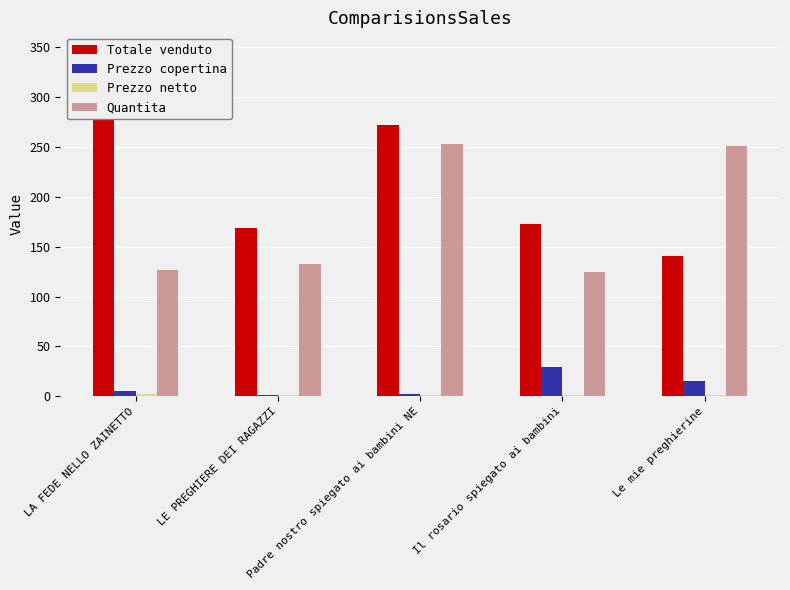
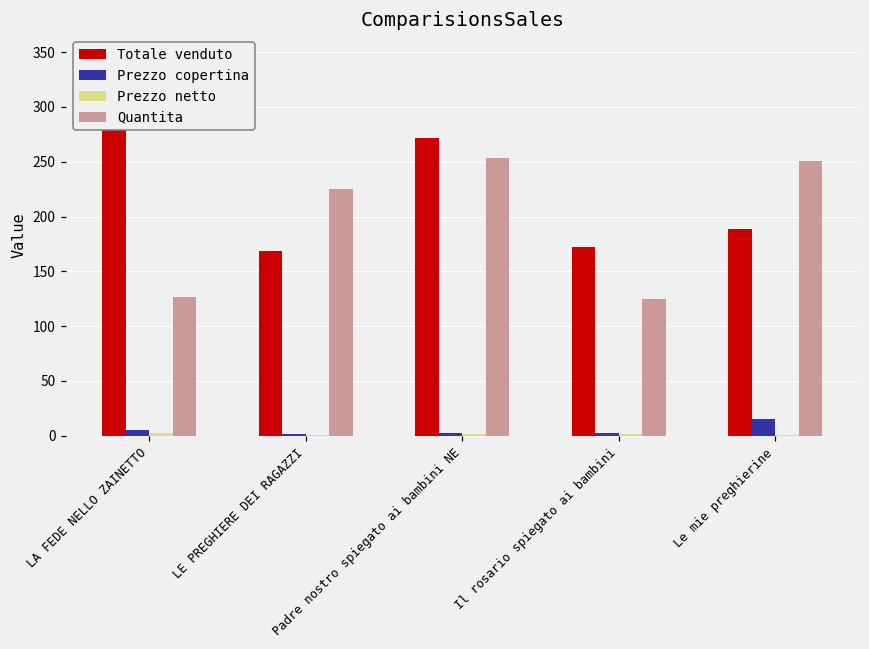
Quantita, LE PREGHIERE DEI RAGAZZI: 130 -> 230
Prezzo copertina, Il rosario spiegato ai bambini: 30 -> 0
Totale venduto, Le mie preghierine: 140 -> 190
